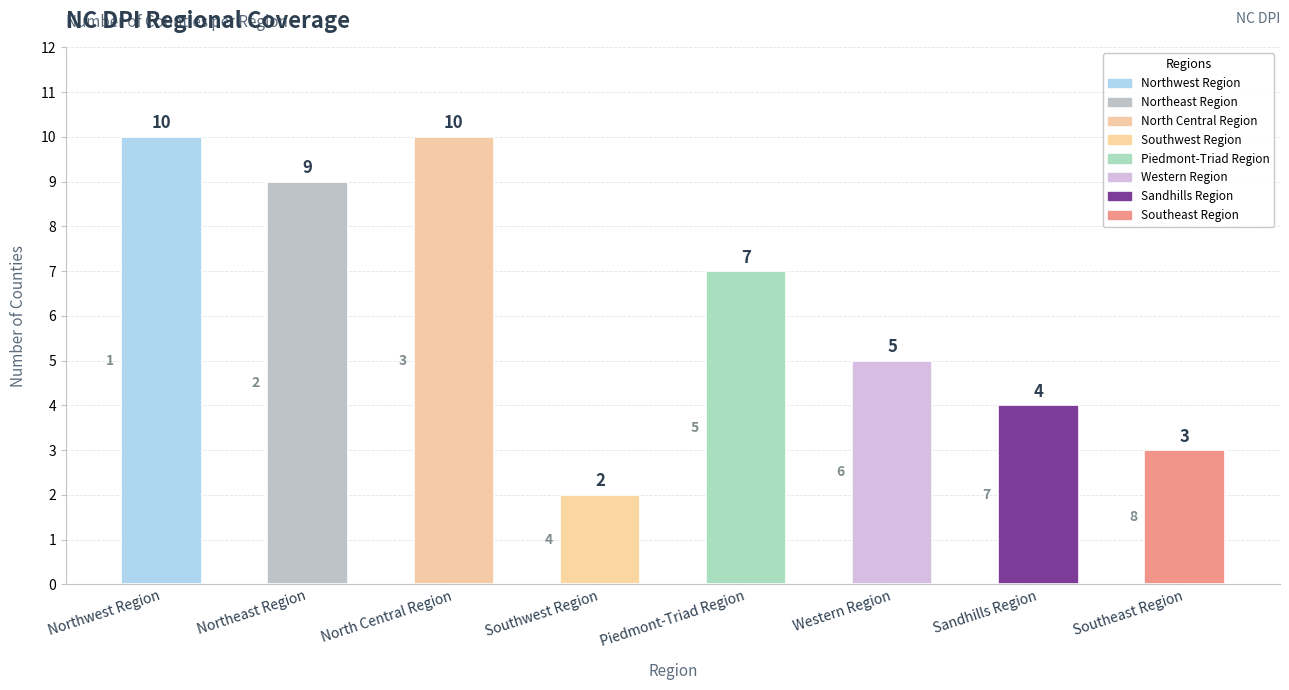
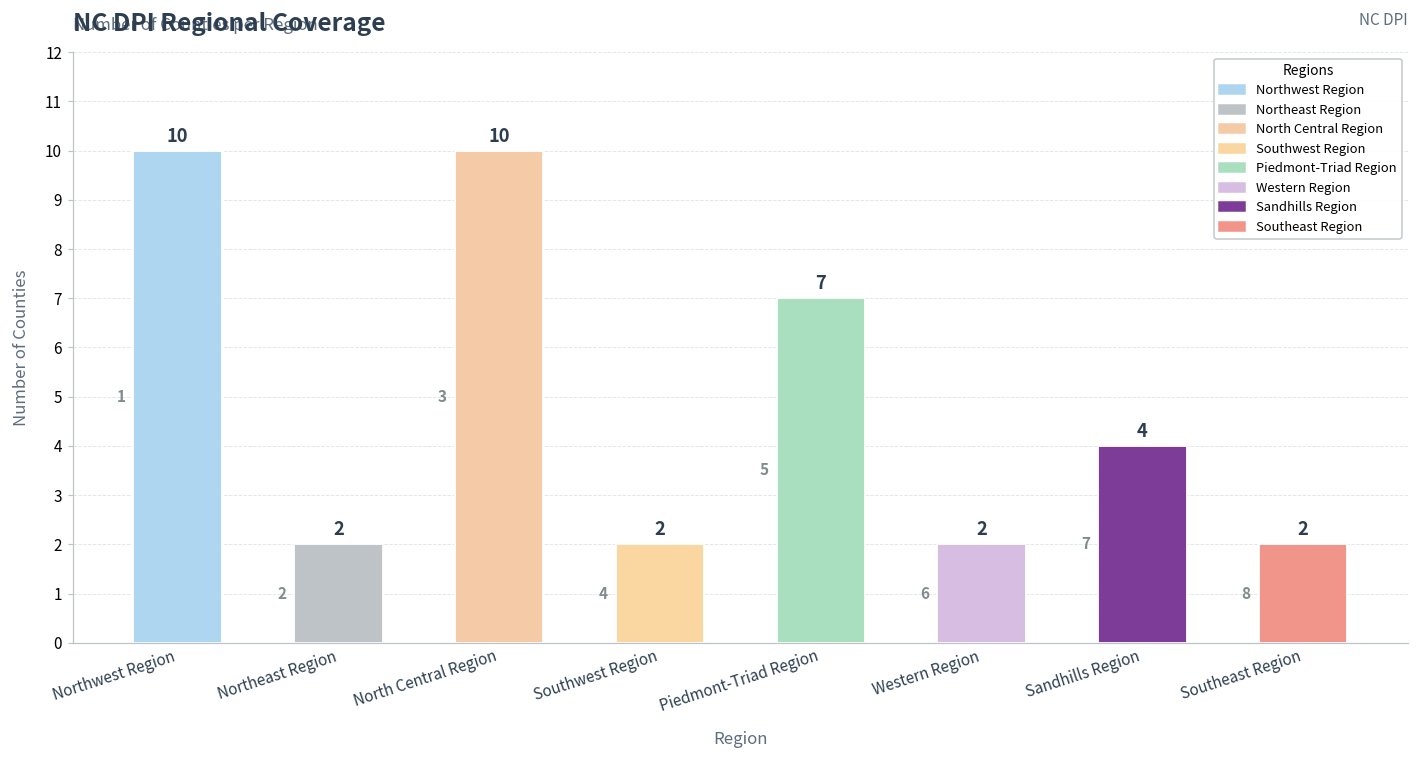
Northeast Region: 9 -> 2
Western Region: 5 -> 2
Southeast Region: 3 -> 2
